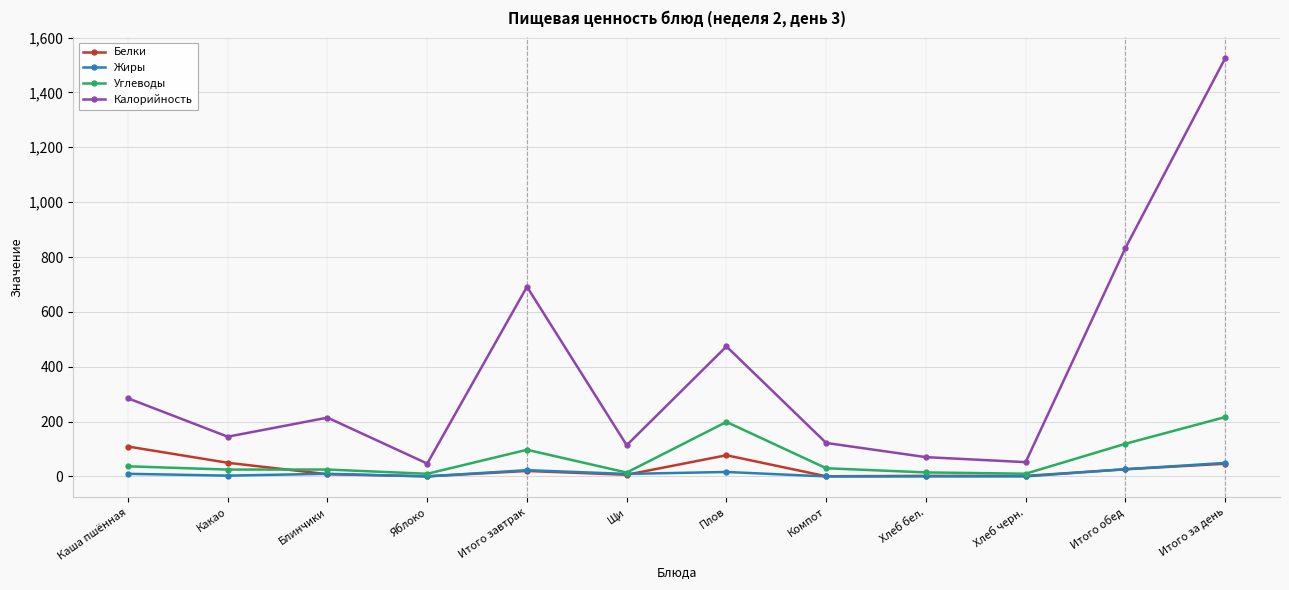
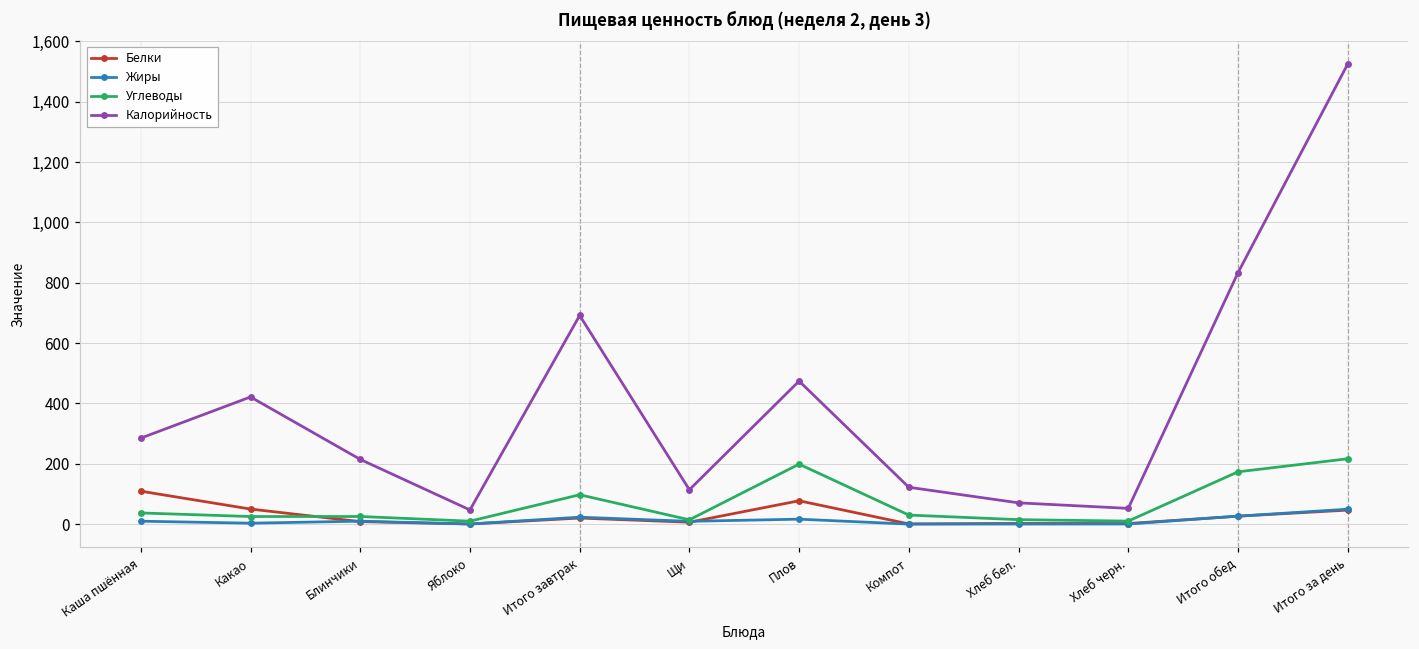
Калорийность, Какао: 150 -> 420
Углеводы, Итого обед: 120 -> 170
